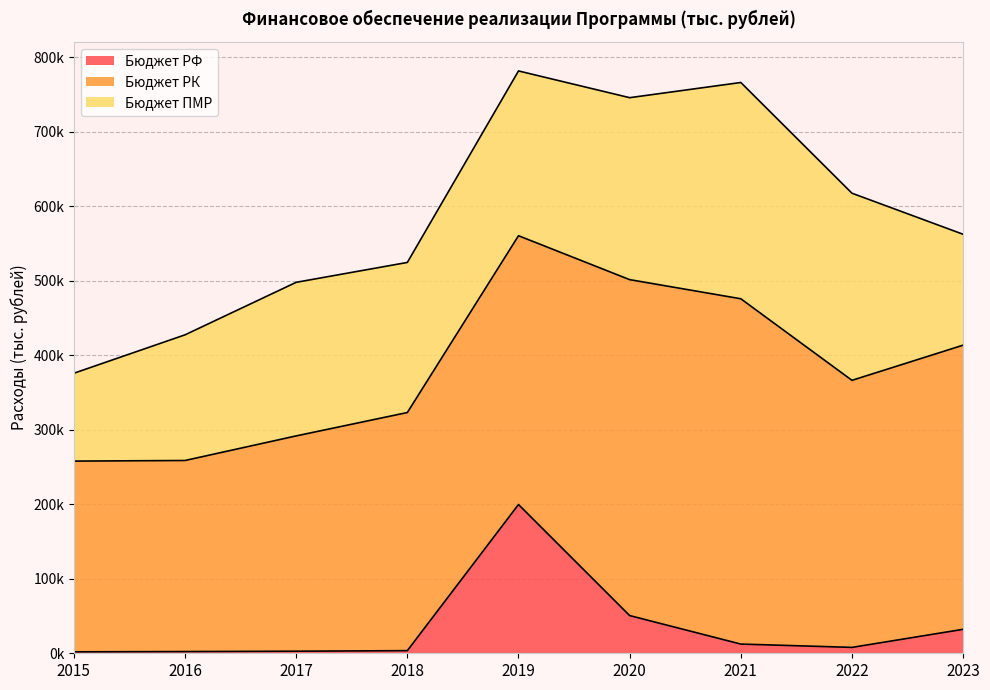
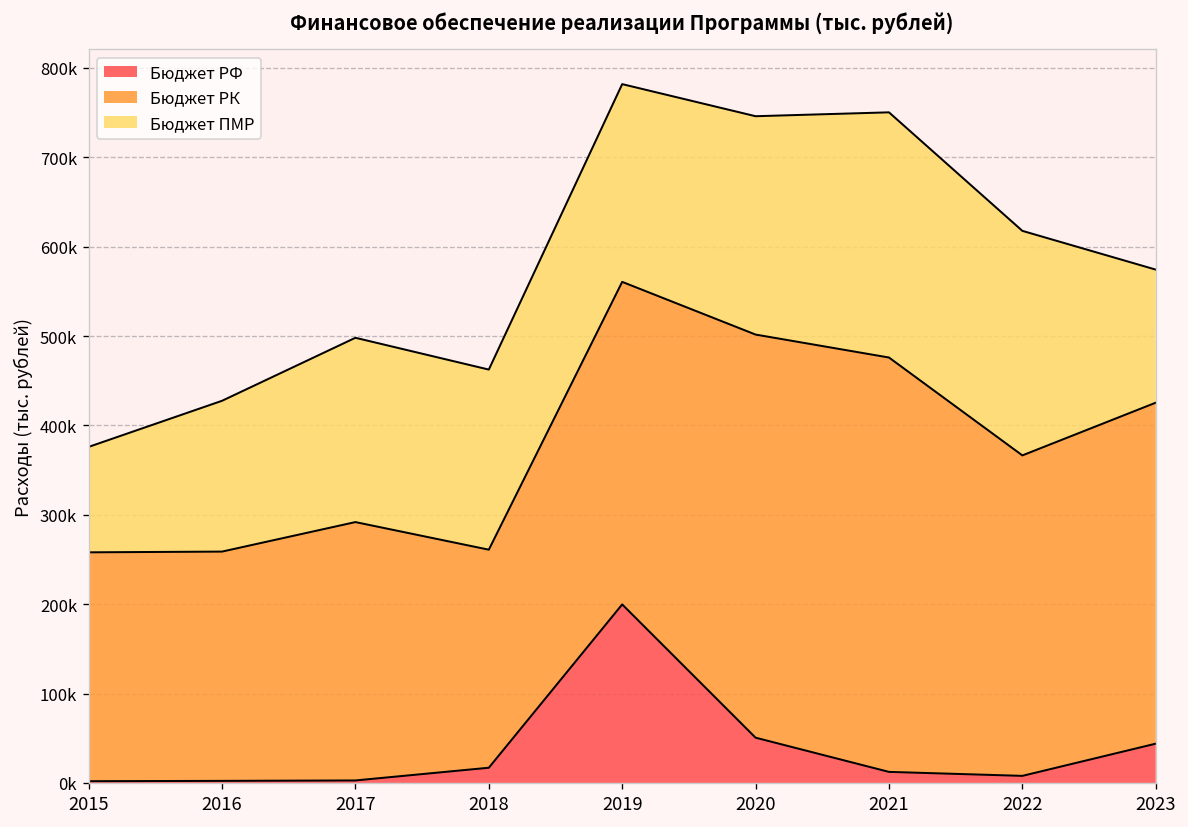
Бюджет РФ, 2018: 0 -> 20000
Бюджет РК, 2018: 320000 -> 240000
Бюджет ПМР, 2021: 290000 -> 270000
Бюджет РФ, 2023: 30000 -> 40000
